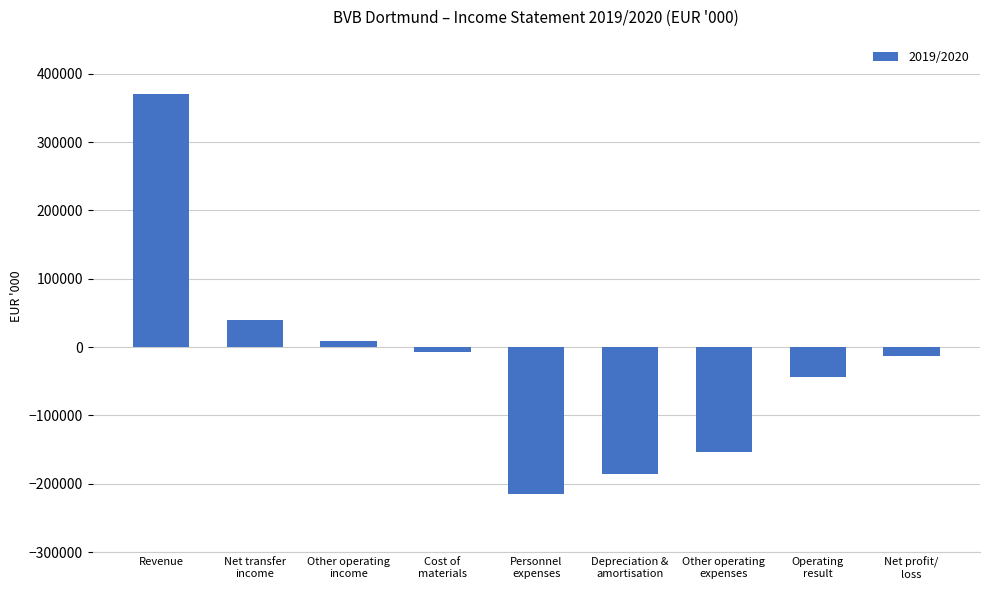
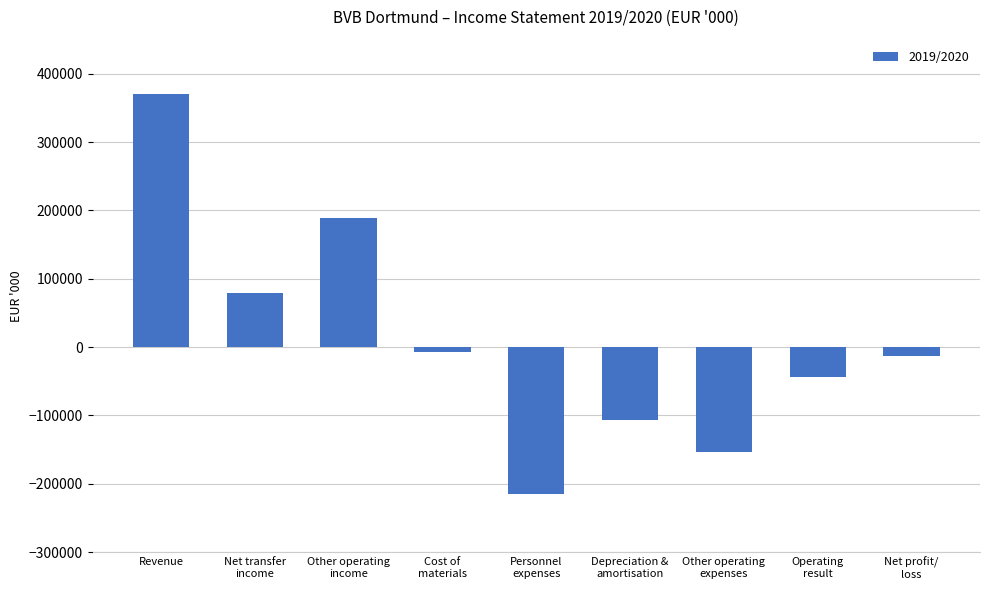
Net transfer income: 40000 -> 80000
Other operating income: 10000 -> 190000
Depreciation & amortisation: -190000 -> -110000
